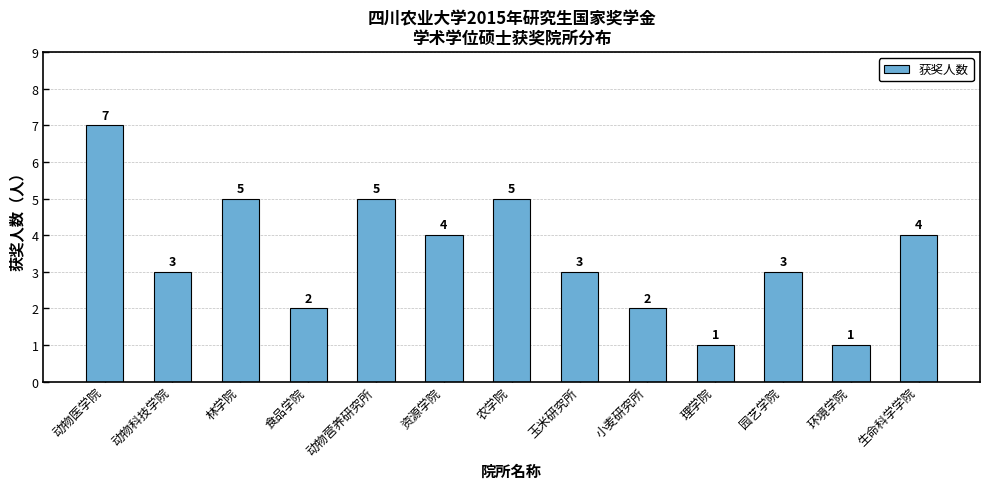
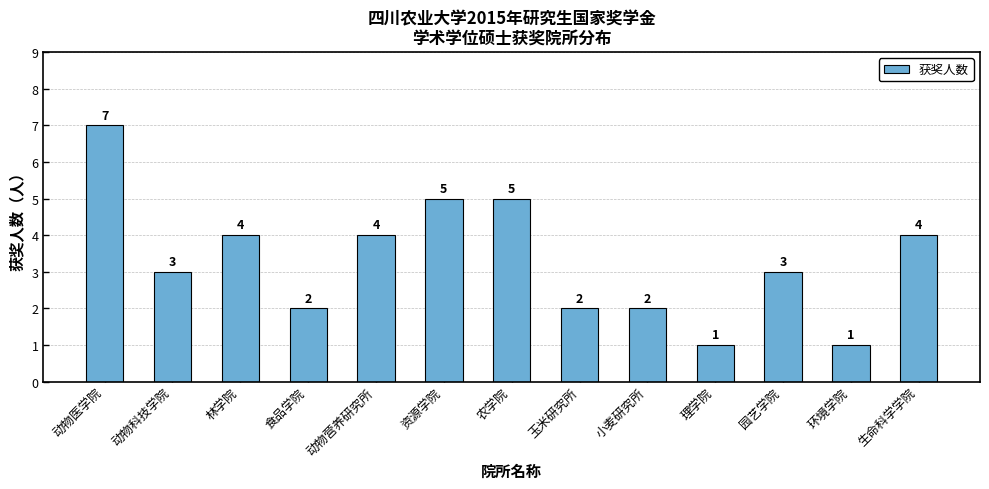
林学院: 5 -> 4
动物营养研究所: 5 -> 4
资源学院: 4 -> 5
玉米研究所: 3 -> 2
